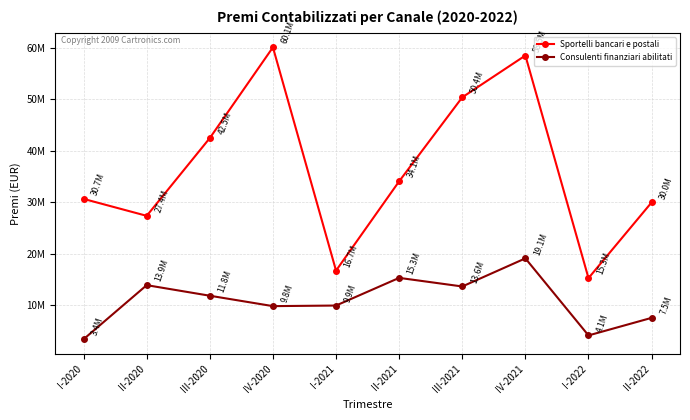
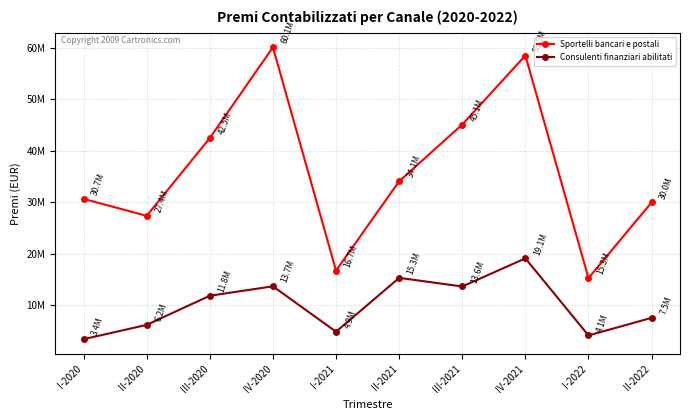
Consulenti finanziari abilitati, II-2020: 13.9M -> 6.2M
Consulenti finanziari abilitati, IV-2020: 9.8M -> 13.7M
Consulenti finanziari abilitati, I-2021: 9.9M -> 4.9M
Sportelli bancari e postali, III-2021: 50.4M -> 45.1M
